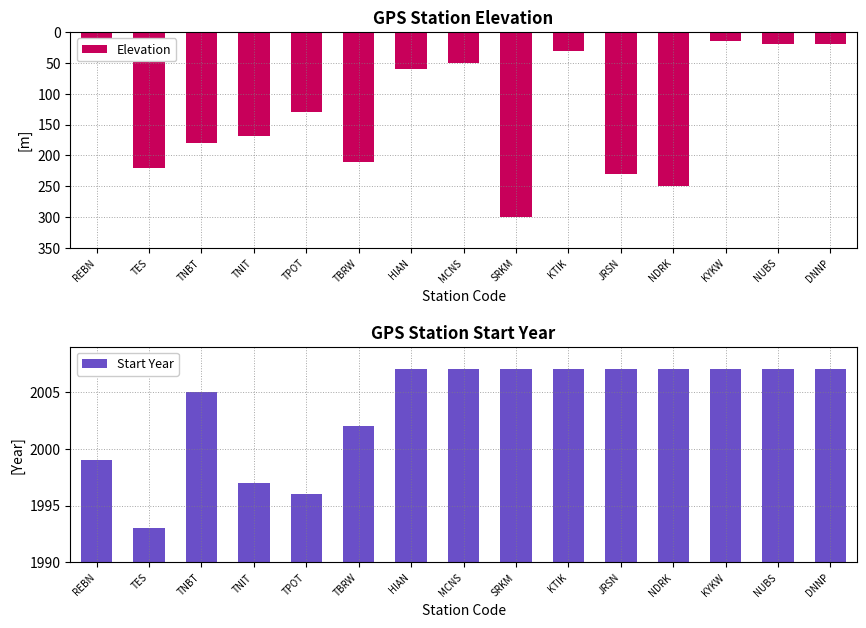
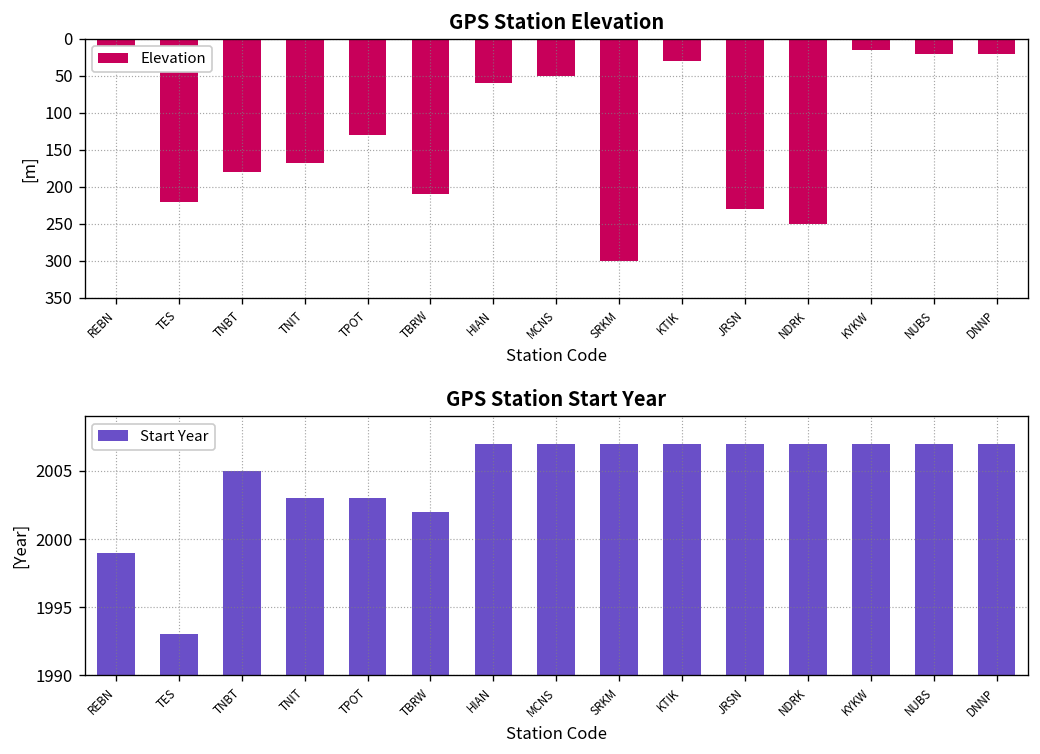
GPS Station Start Year, TNIT: 1997 -> 2003
GPS Station Start Year, TPOT: 1996 -> 2003
